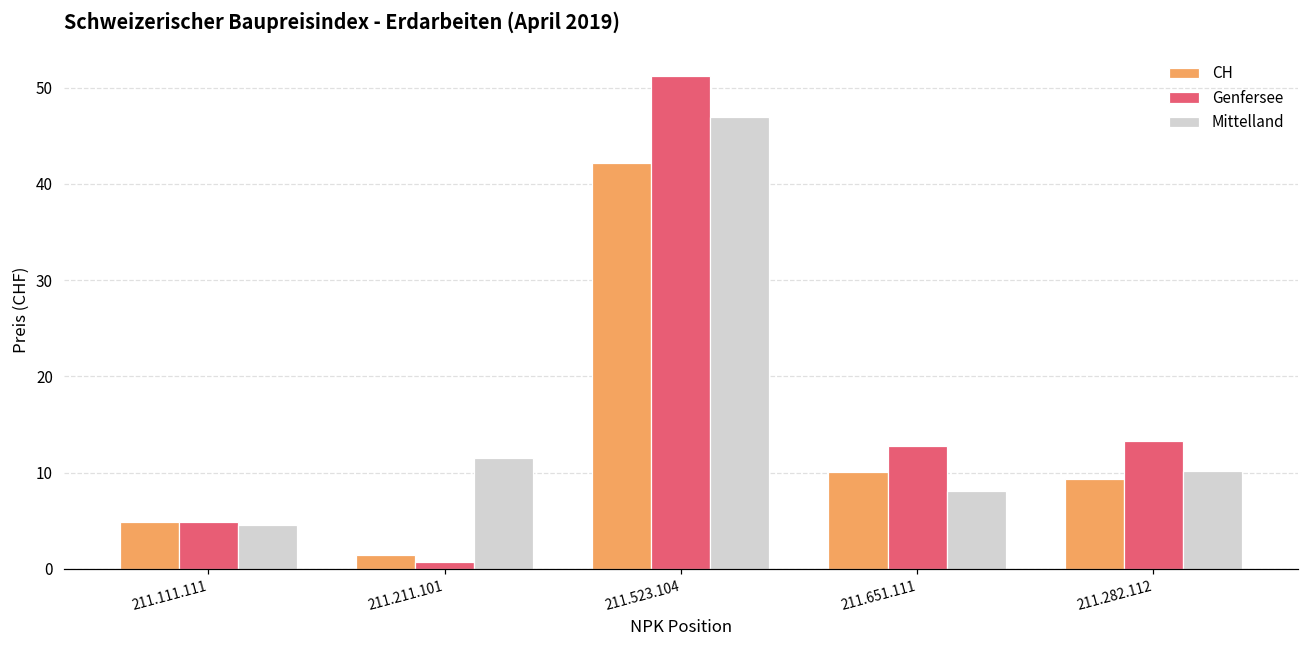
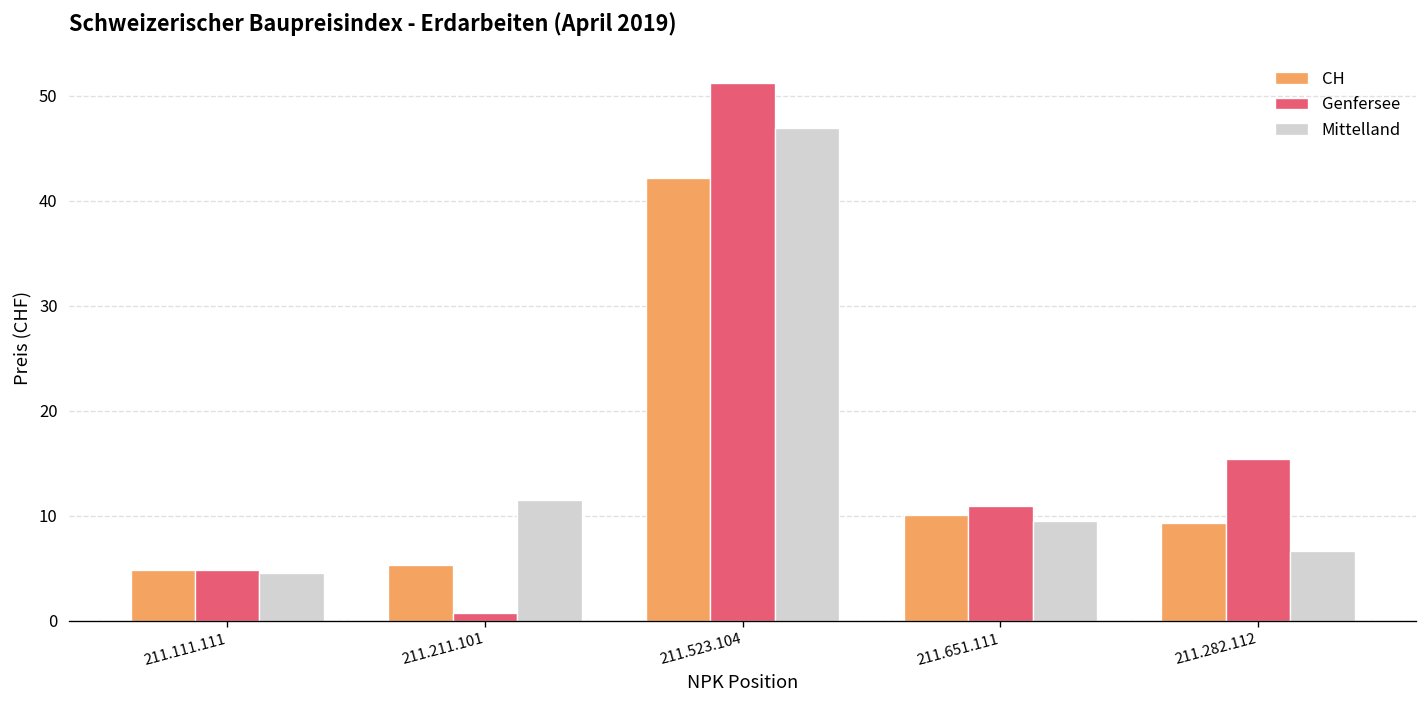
CH, 211.211.101: 1 -> 5
Genfersee, 211.651.111: 13 -> 11
Mittelland, 211.651.111: 8 -> 9
Genfersee, 211.282.112: 13 -> 15
Mittelland, 211.282.112: 10 -> 7
